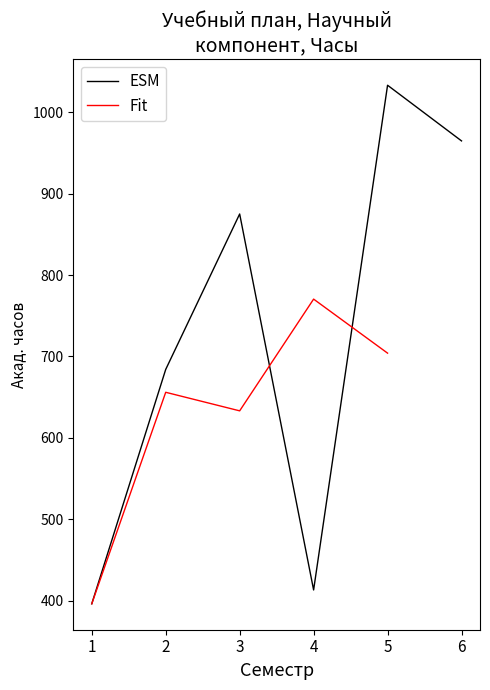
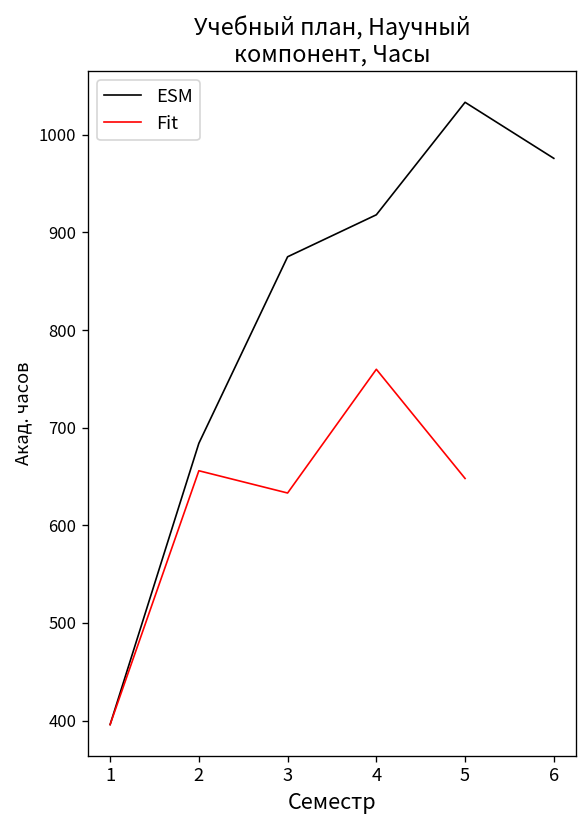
ESM, 4: 410 -> 920
Fit, 4: 770 -> 760
Fit, 5: 700 -> 650
ESM, 6: 960 -> 980
